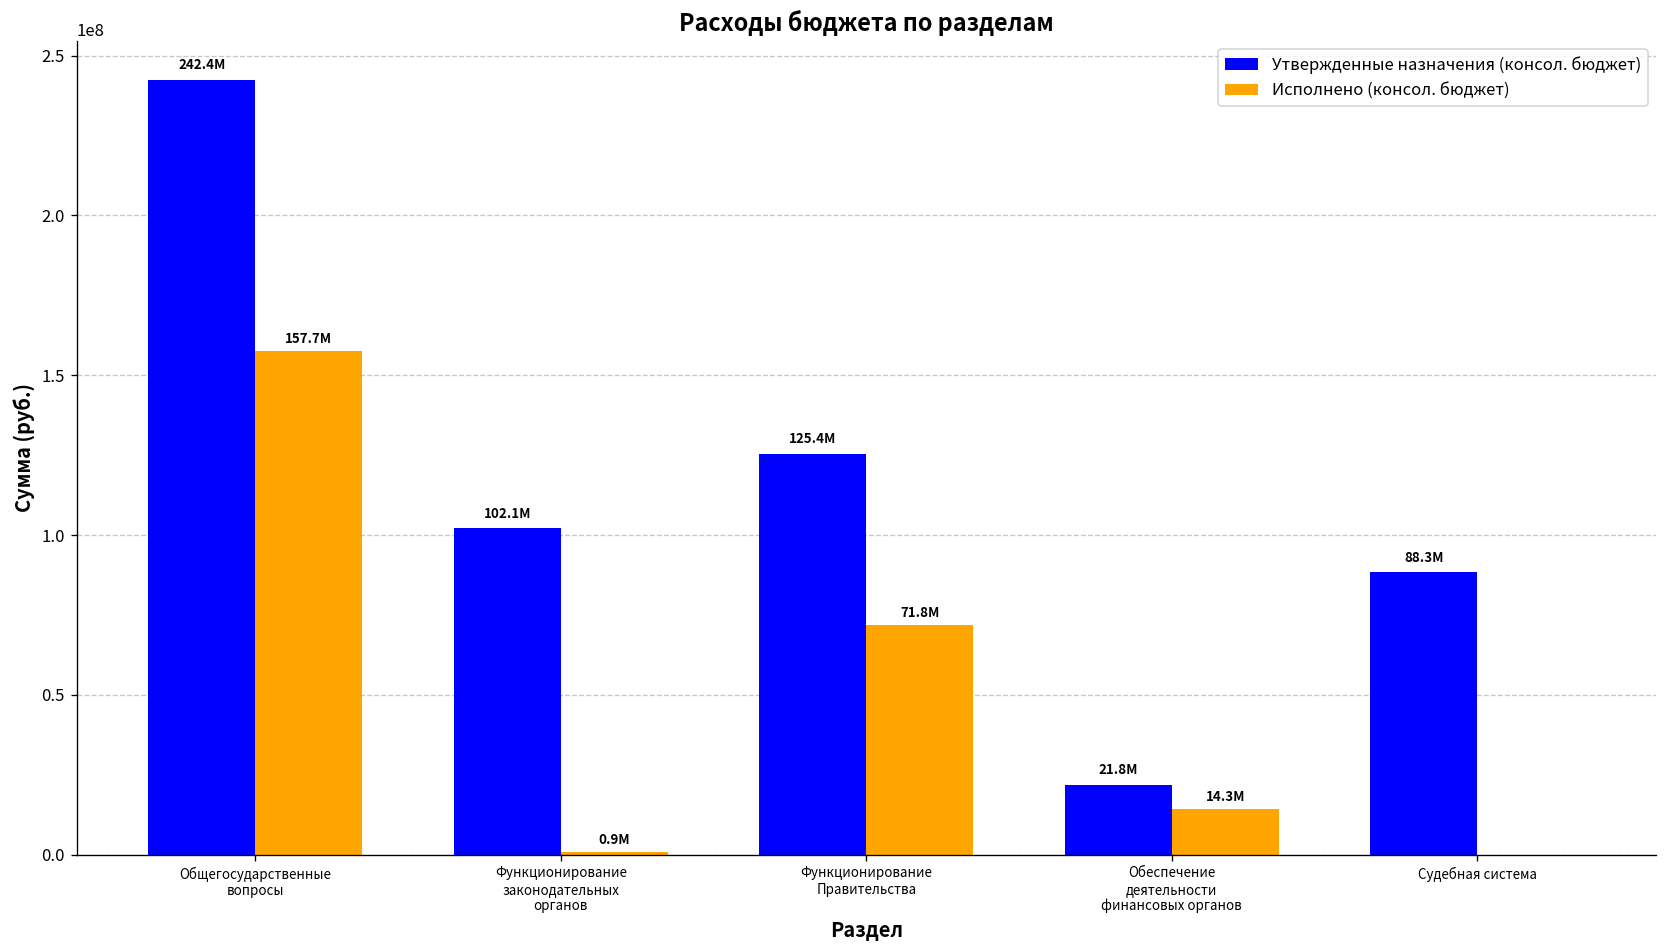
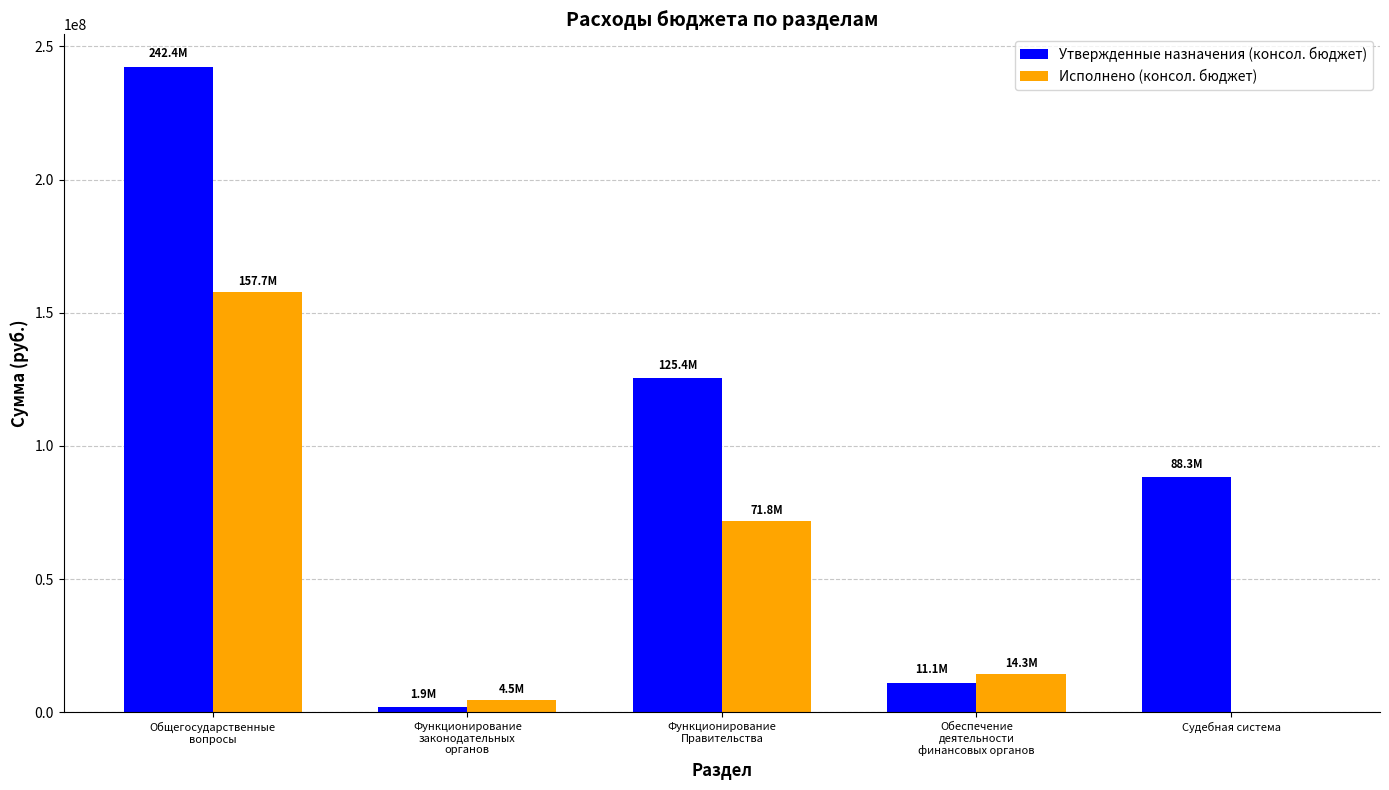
Утвержденные назначения (консол. бюджет), Функционирование законодательных органов: 102.1M -> 1.9M
Исполнено (консол. бюджет), Функционирование законодательных органов: 0.9M -> 4.5M
Утвержденные назначения (консол. бюджет), Обеспечение деятельности финансовых органов: 21.8M -> 11.1M
